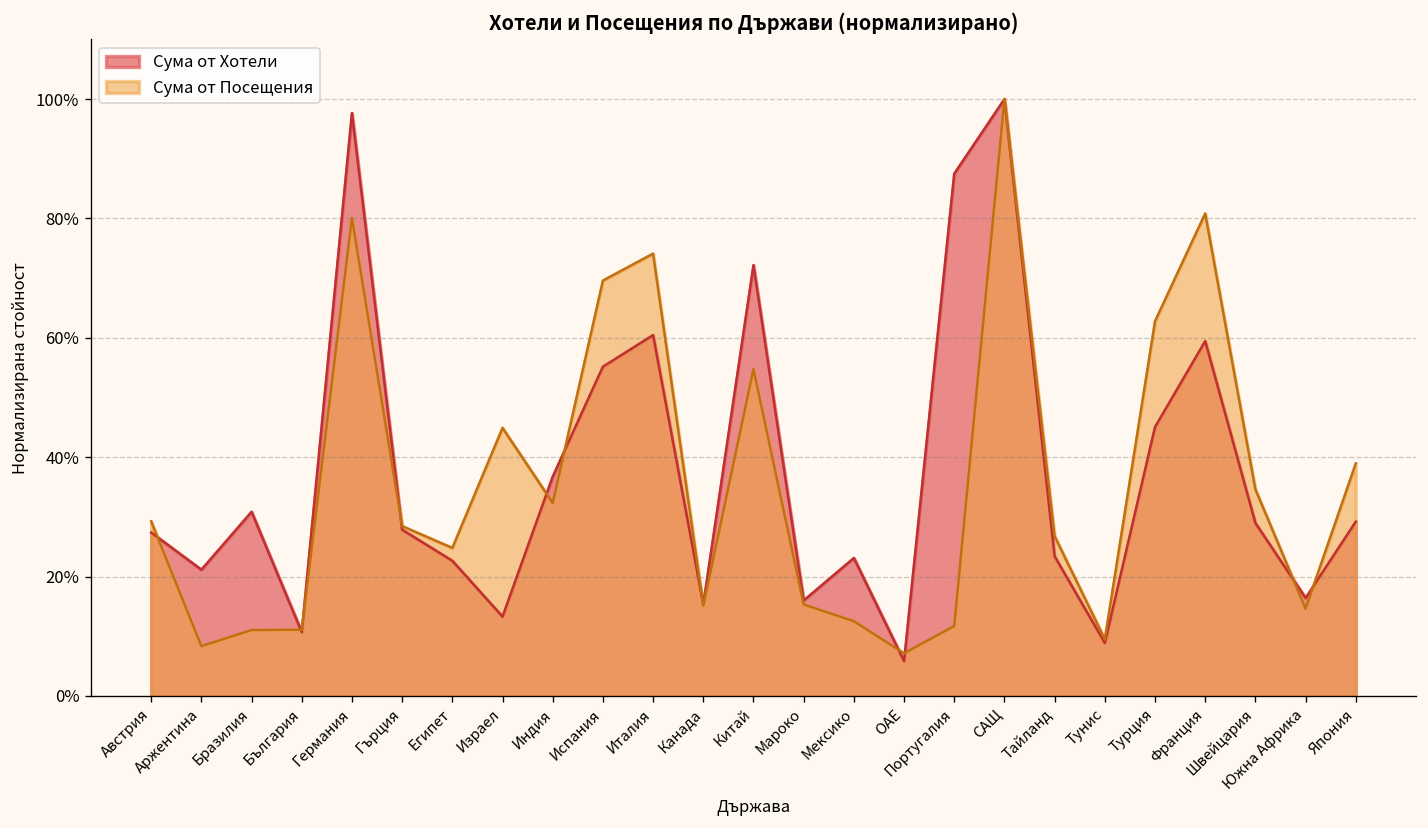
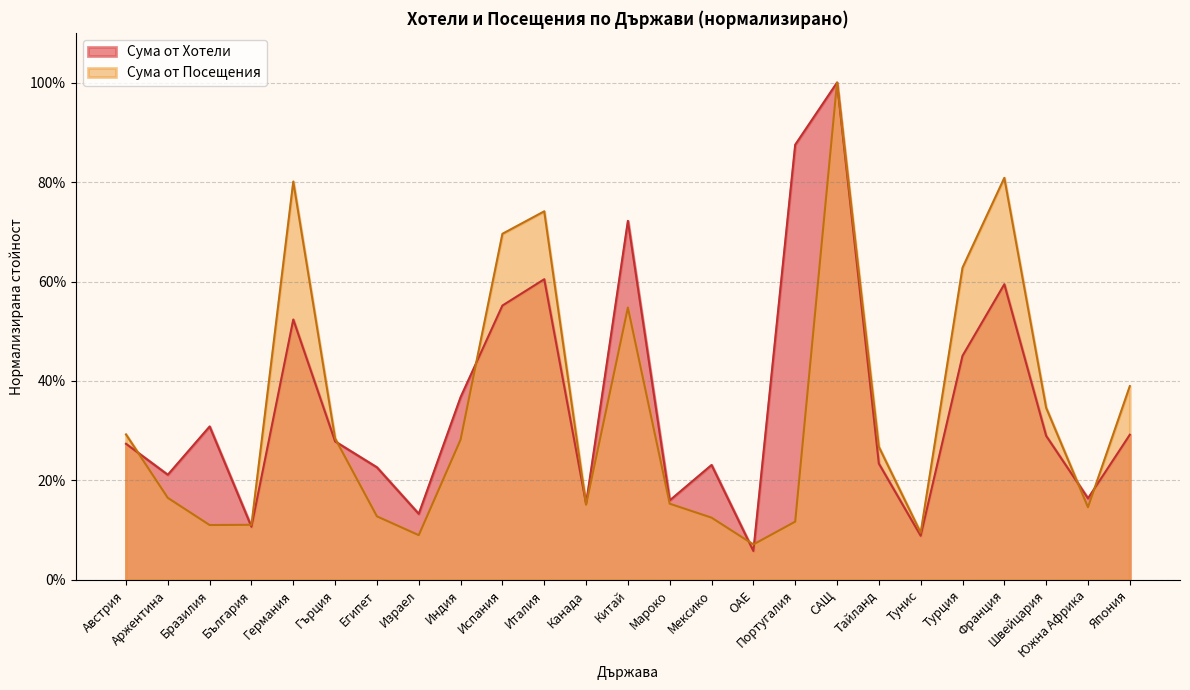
Сума от Посещения, Аржентина: 8% -> 17%
Сума от Хотели, Германия: 98% -> 52%
Сума от Посещения, Египет: 25% -> 13%
Сума от Посещения, Израел: 45% -> 9%
Сума от Посещения, Индия: 32% -> 28%
